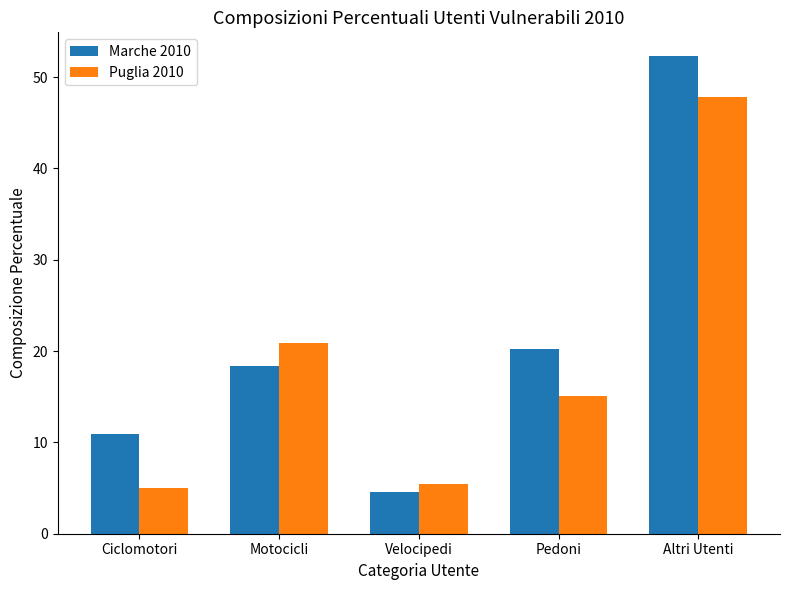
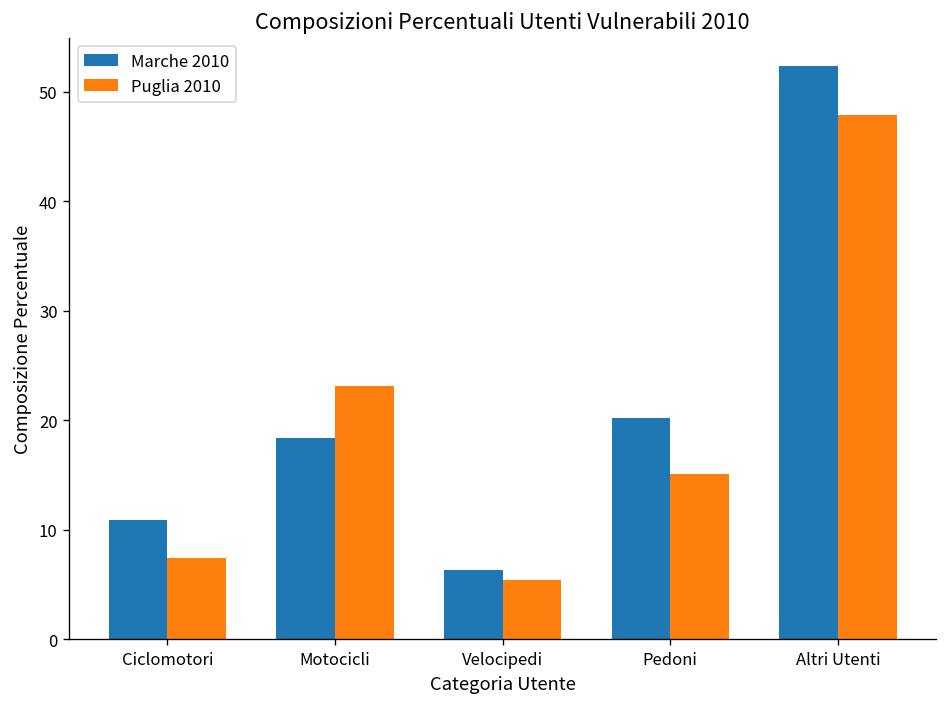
Puglia 2010, Ciclomotori: 5 -> 7
Puglia 2010, Motocicli: 21 -> 23
Marche 2010, Velocipedi: 5 -> 6
